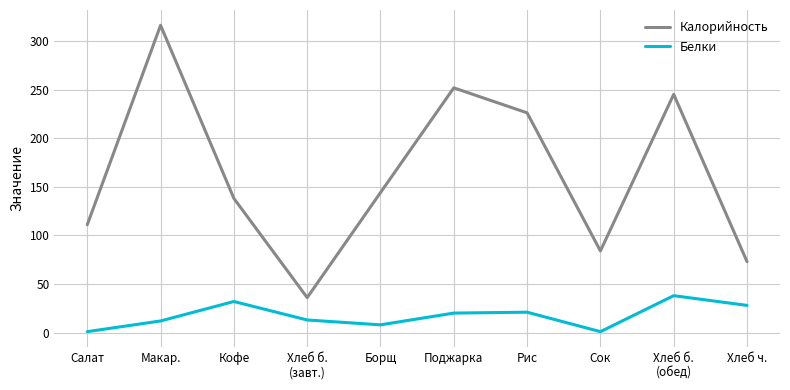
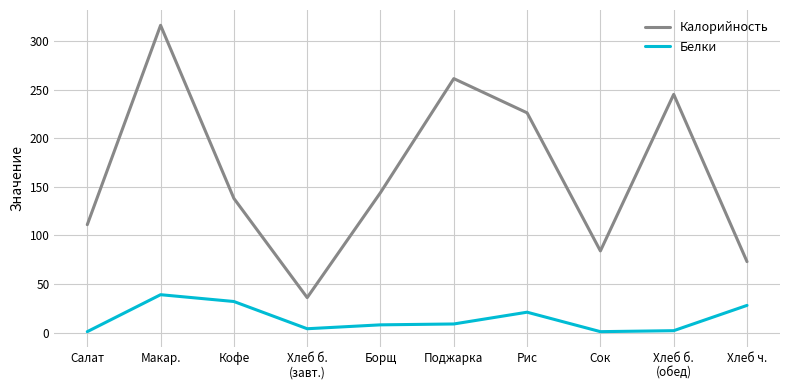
Белки, Макар.: 10 -> 40
Белки, Хлеб б. (завт.): 10 -> 0
Калорийность, Поджарка: 250 -> 260
Белки, Поджарка: 20 -> 10
Белки, Хлеб б. (обед): 40 -> 0
